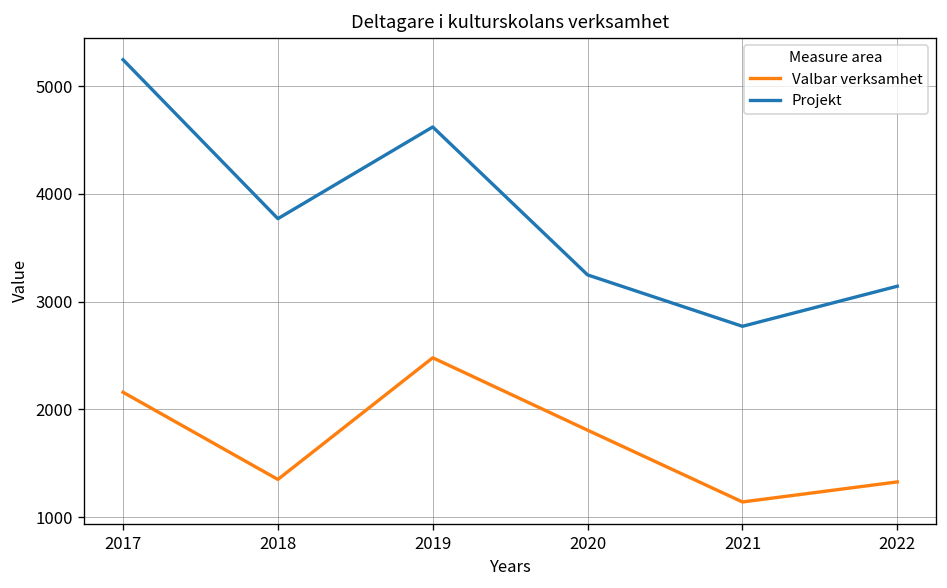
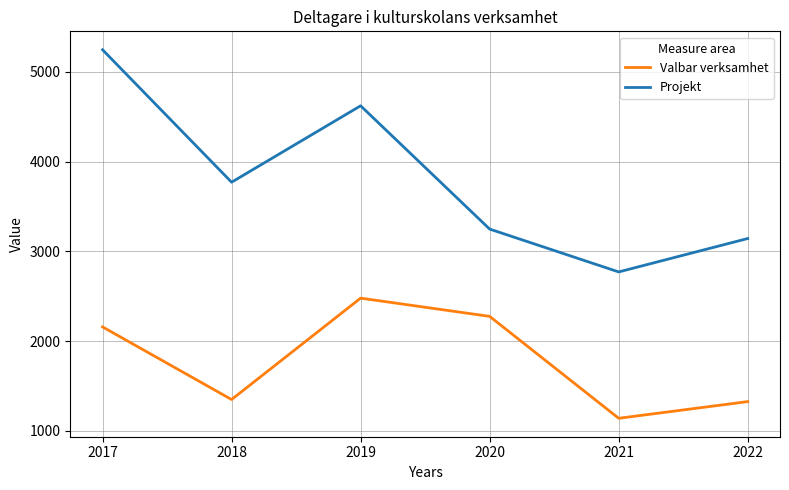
Valbar verksamhet, 2020: 1800 -> 2300
